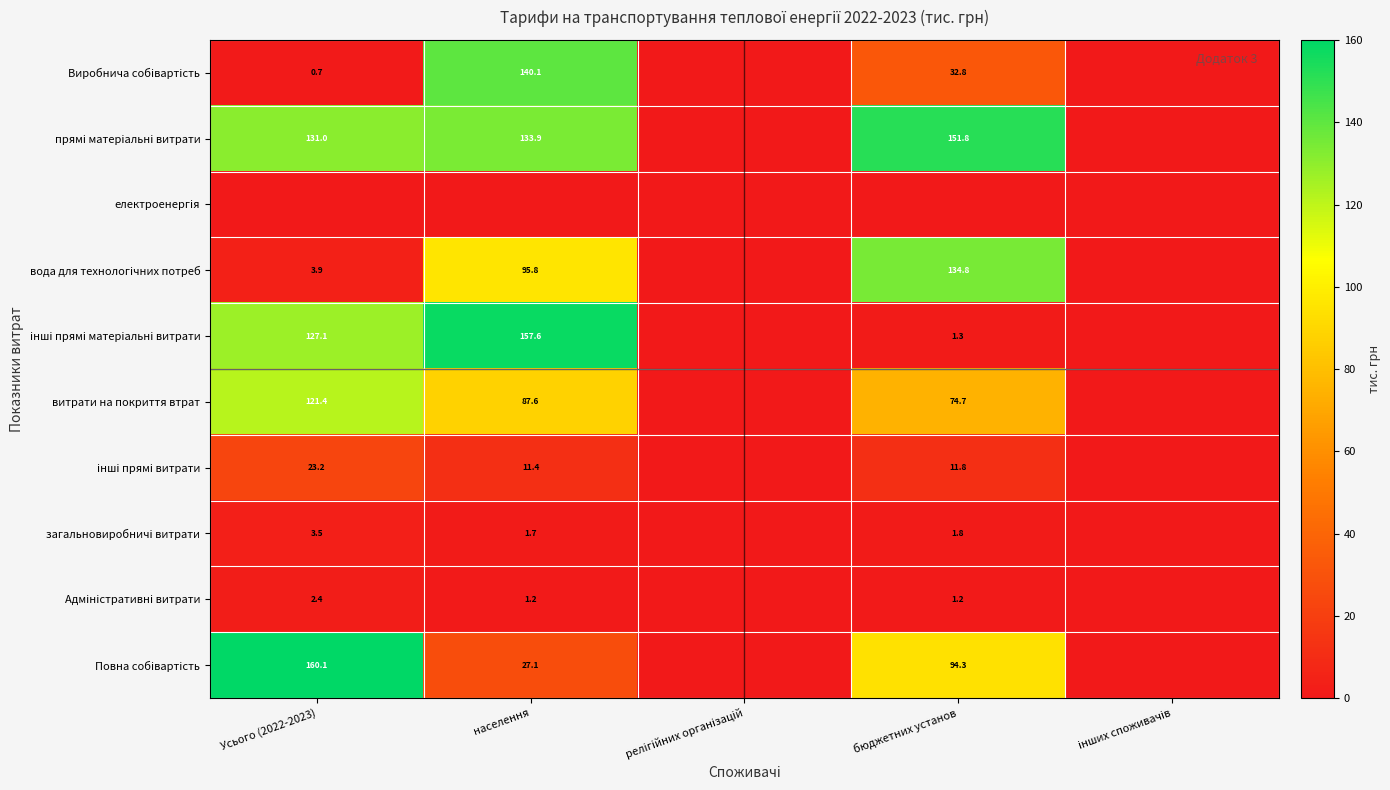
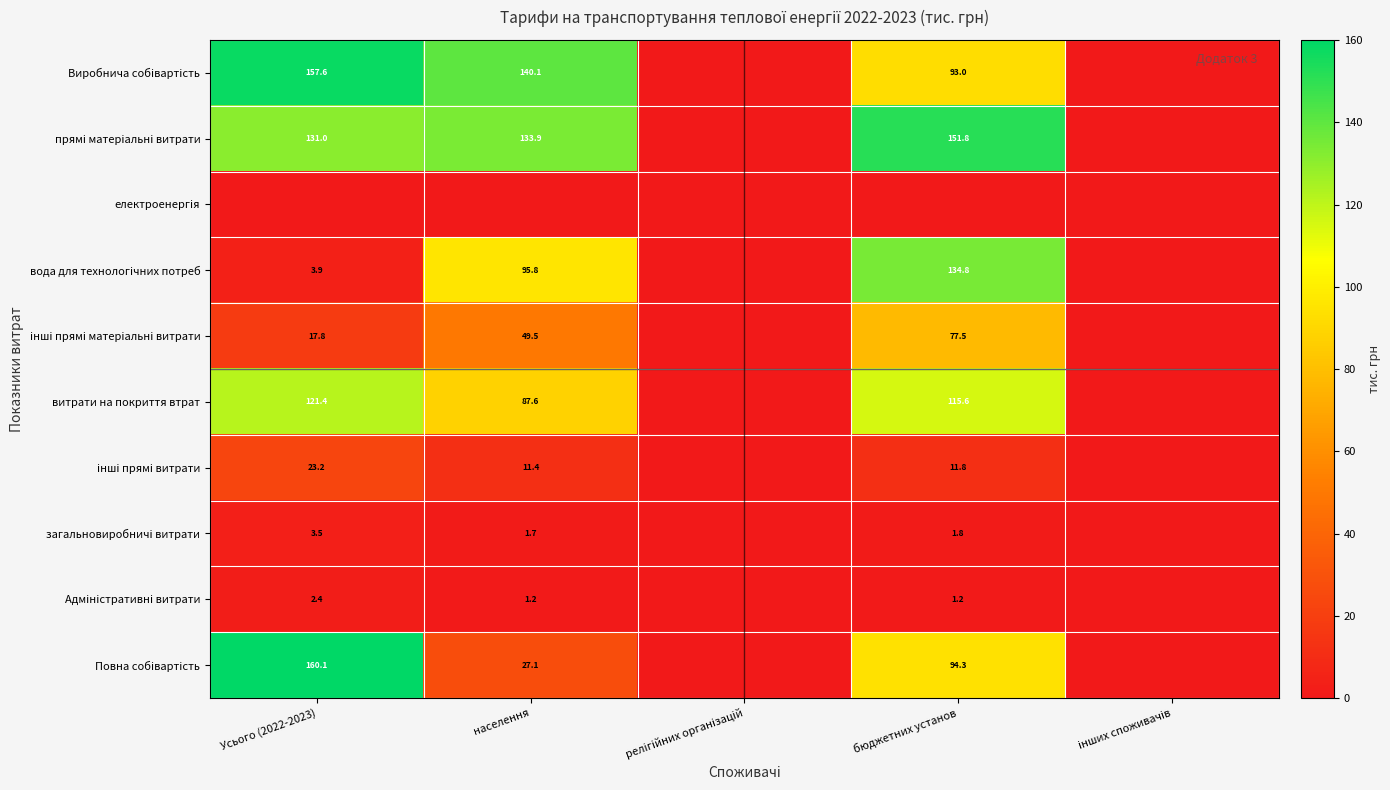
Виробнича собівартість, Усього (2022-2023): 0.7 -> 157.6
Виробнича собівартість, бюджетних установ: 32.8 -> 93.0
інші прямі матеріальні витрати, Усього (2022-2023): 127.1 -> 17.8
інші прямі матеріальні витрати, населення: 157.6 -> 49.5
інші прямі матеріальні витрати, бюджетних установ: 1.3 -> 77.5
витрати на покриття втрат, бюджетних установ: 74.7 -> 115.6
